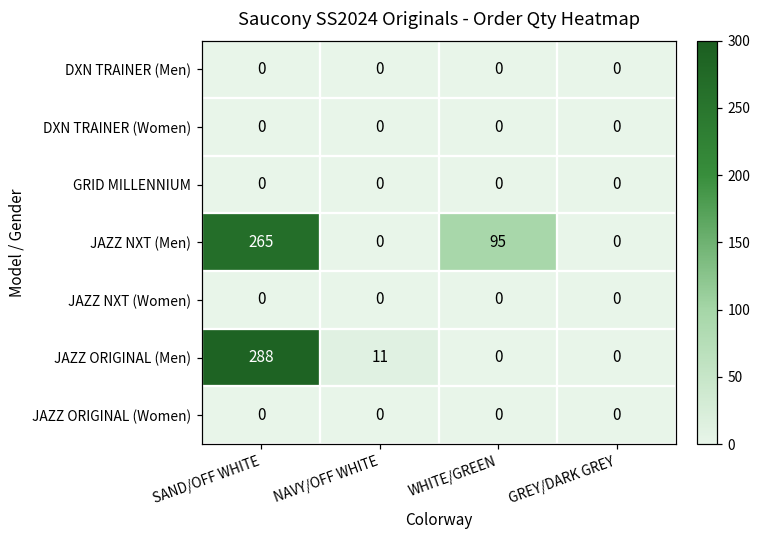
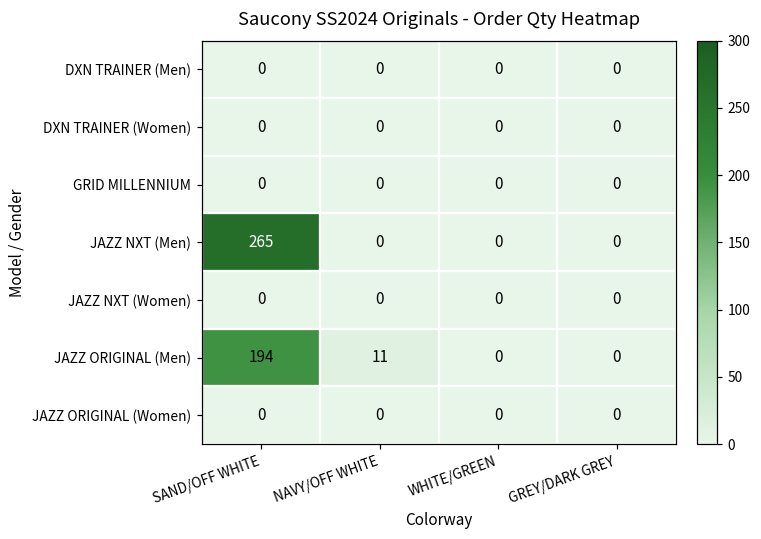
JAZZ NXT (Men), WHITE/GREEN: 95 -> 0
JAZZ ORIGINAL (Men), SAND/OFF WHITE: 288 -> 194
